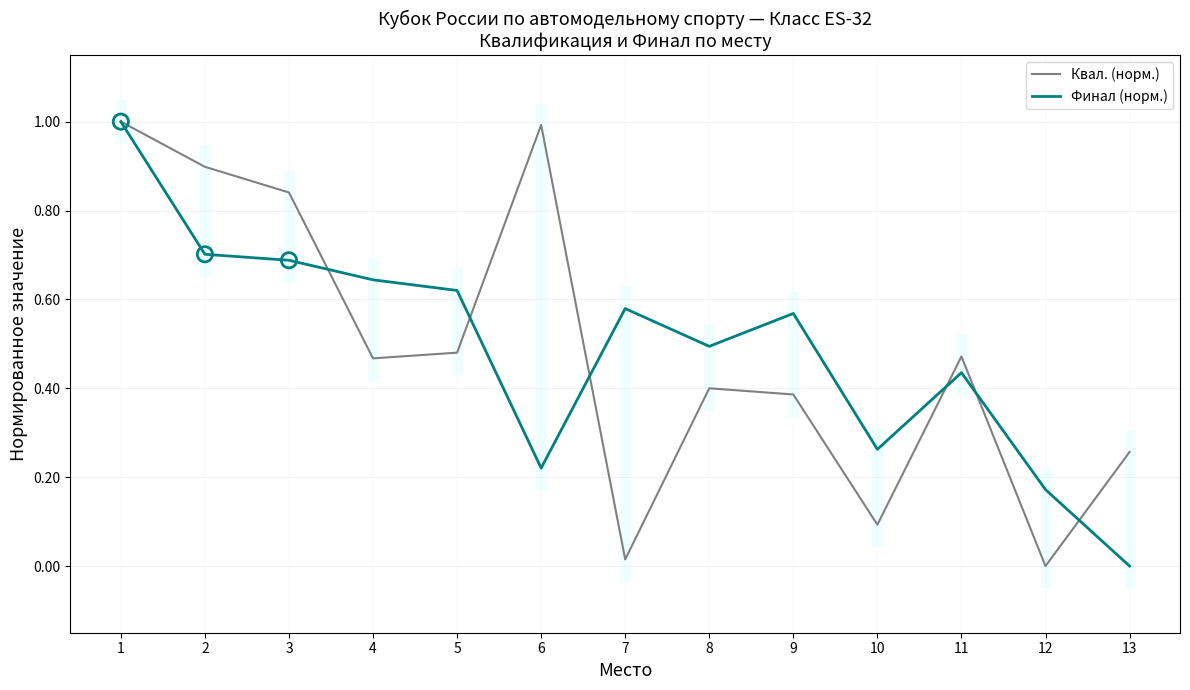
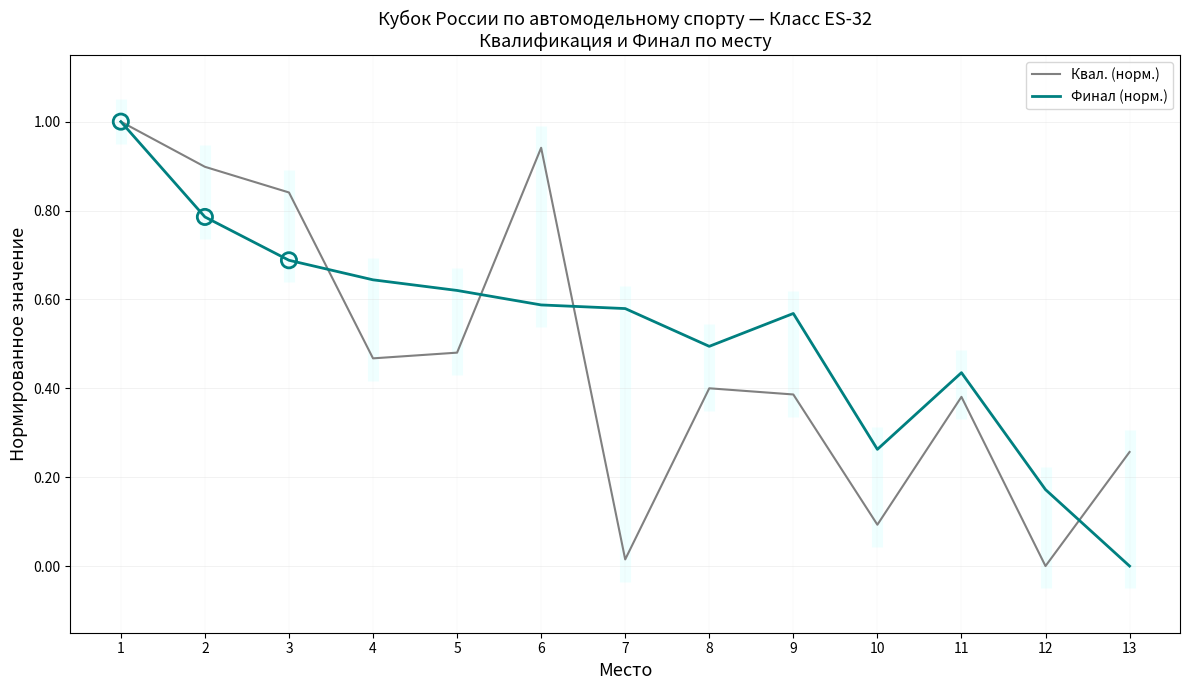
Финал (норм.), 2: 0.70 -> 0.79
Квал. (норм.), 6: 0.99 -> 0.94
Финал (норм.), 6: 0.22 -> 0.59
Квал. (норм.), 11: 0.47 -> 0.38
